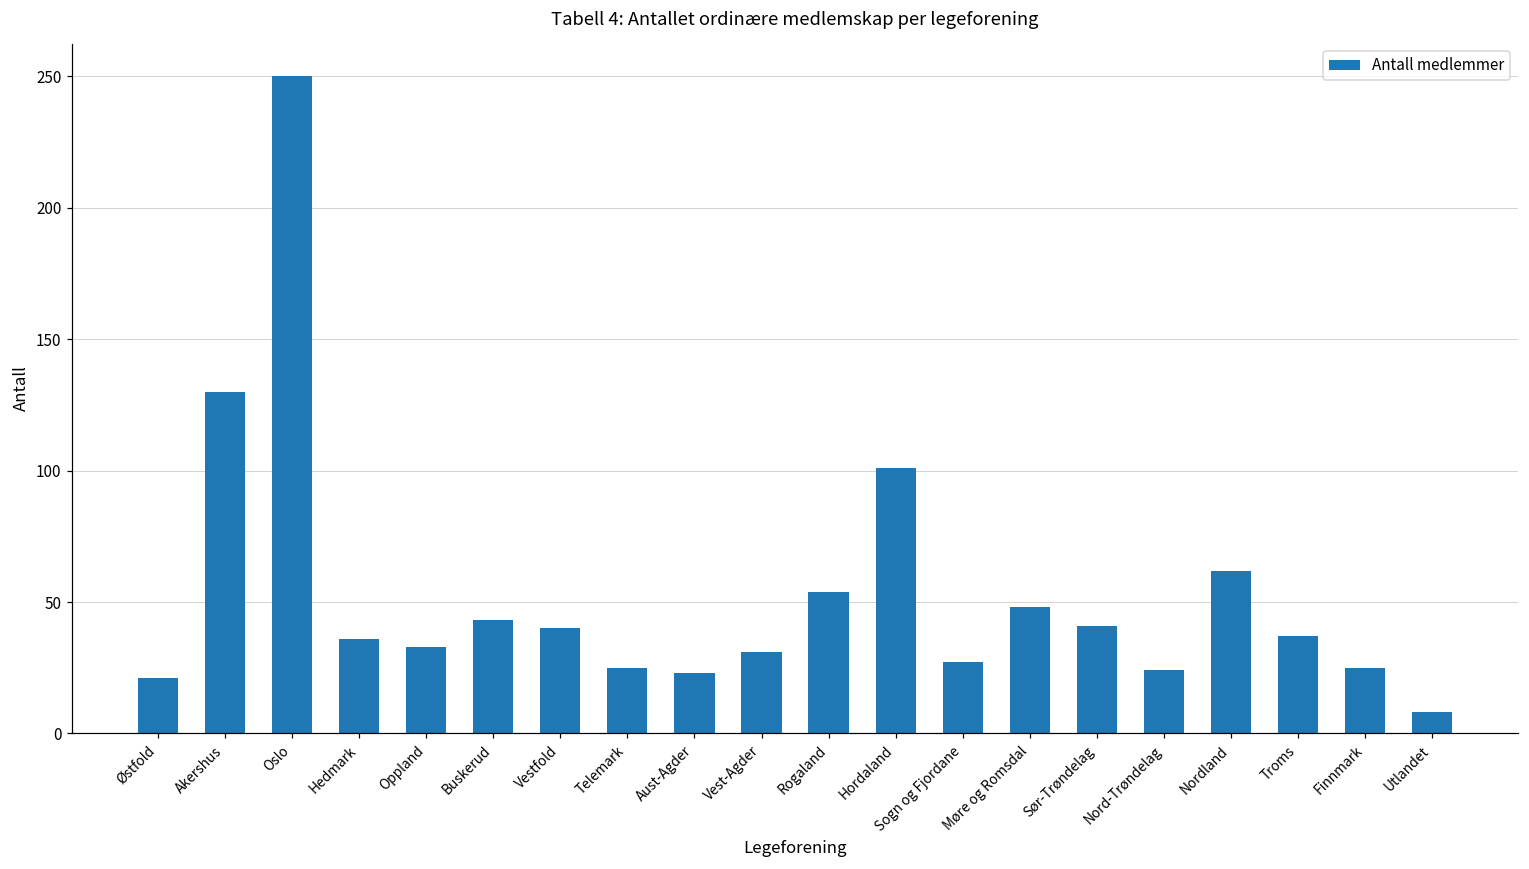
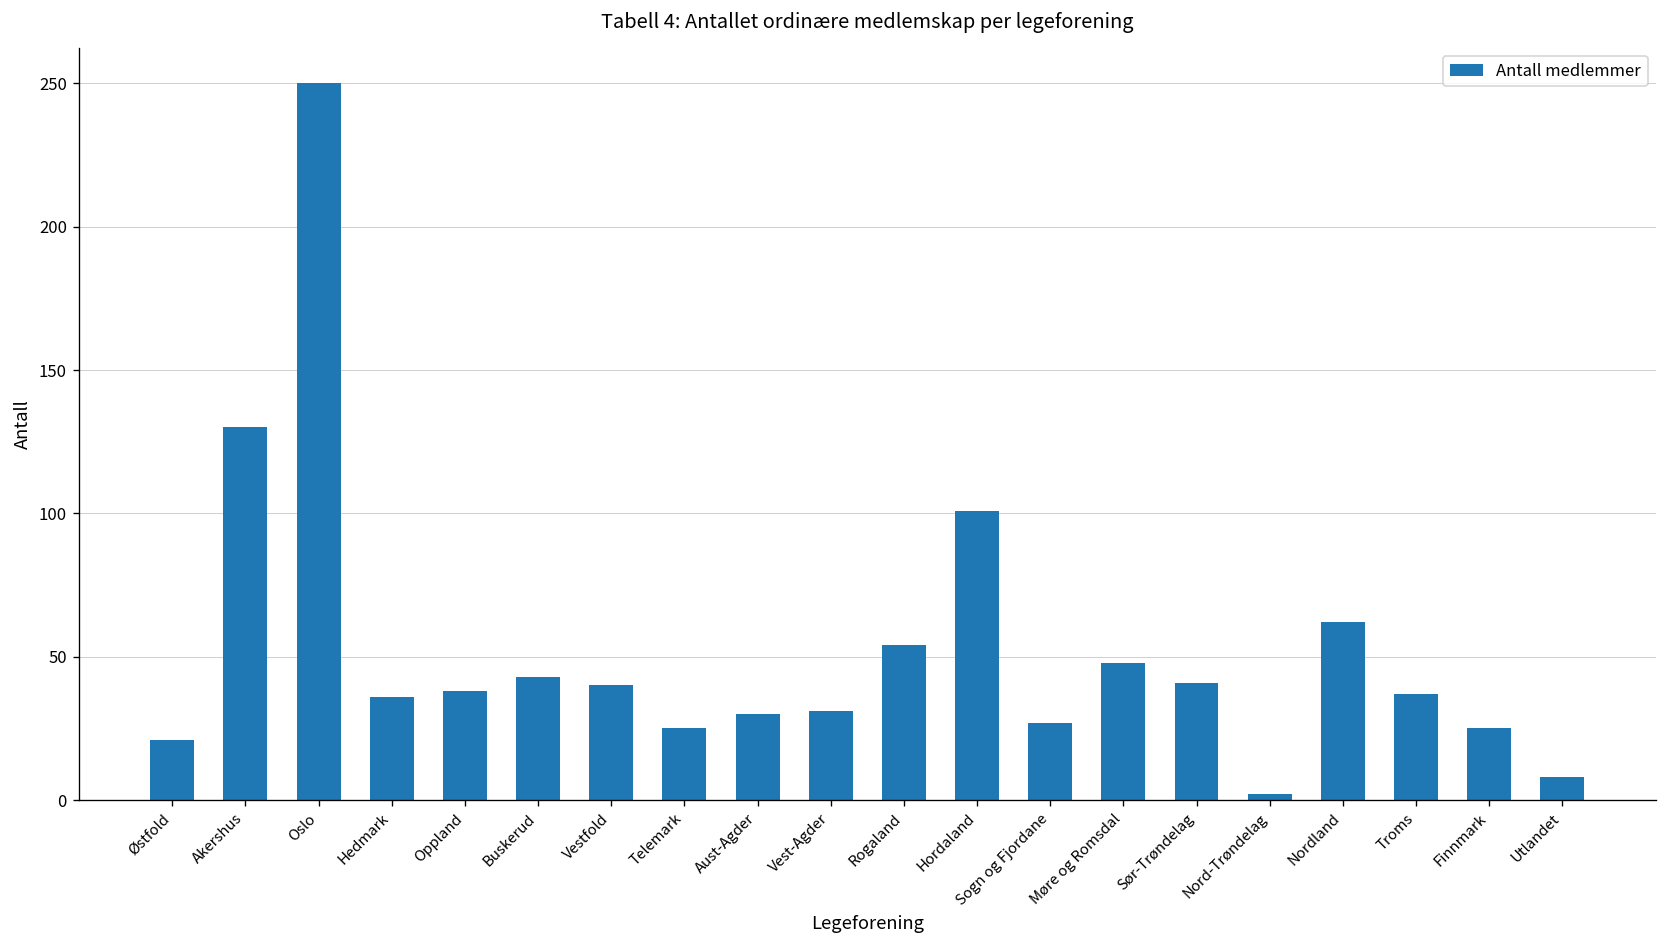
Oppland: 33 -> 38
Aust-Agder: 23 -> 30
Nord-Trøndelag: 24 -> 2
